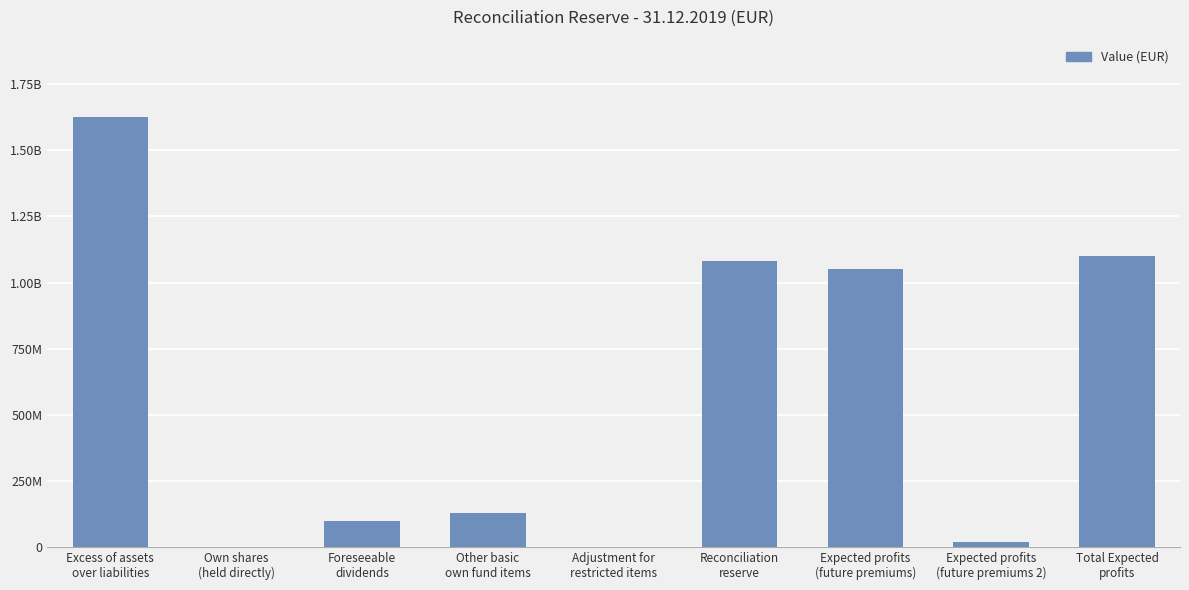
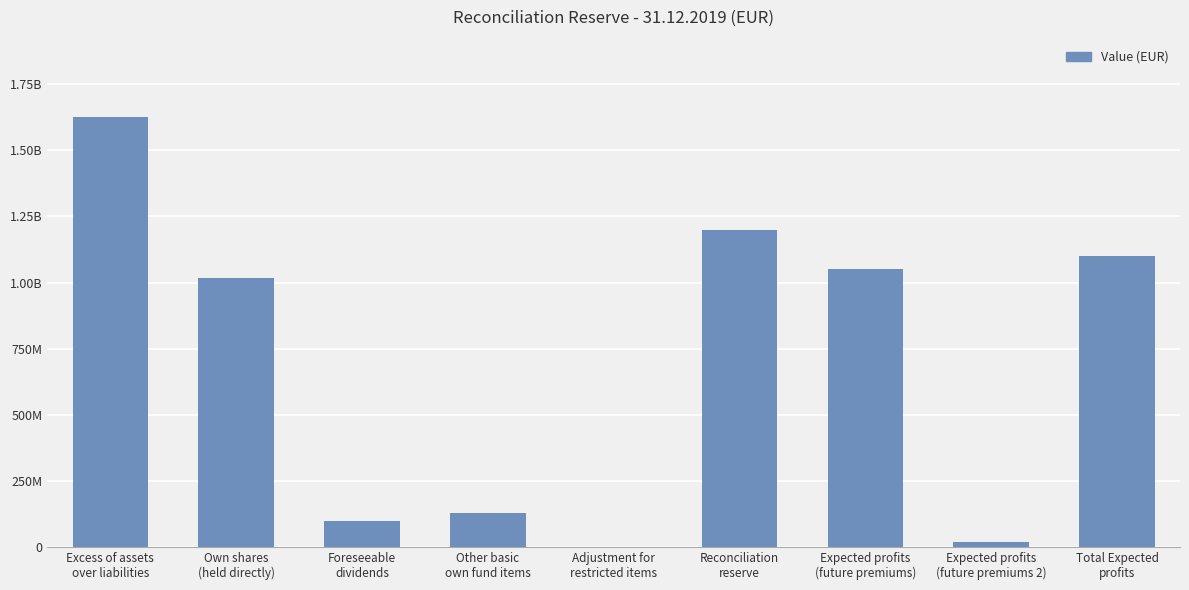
Own shares (held directly): 0 -> 1020000000
Reconciliation reserve: 1080000000 -> 1200000000
